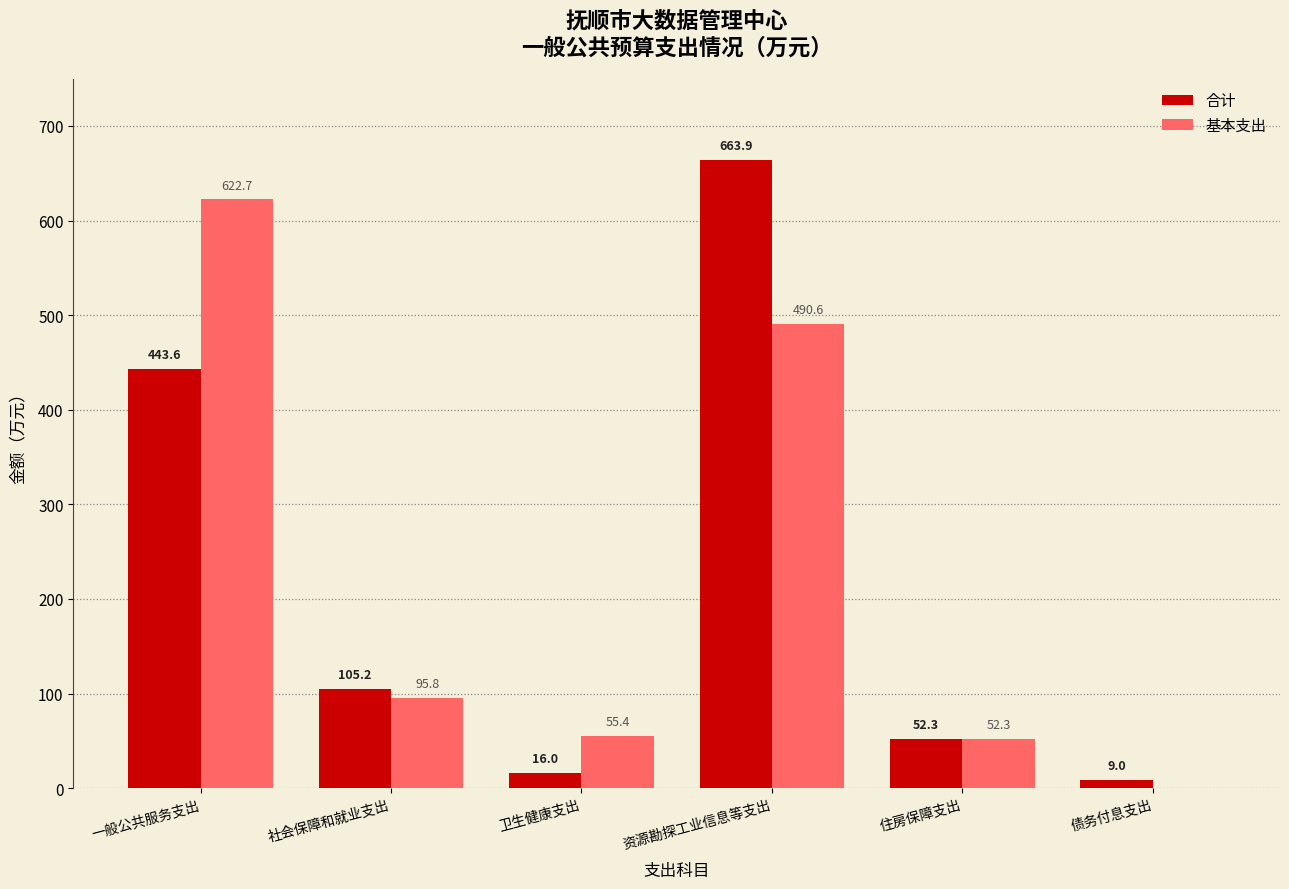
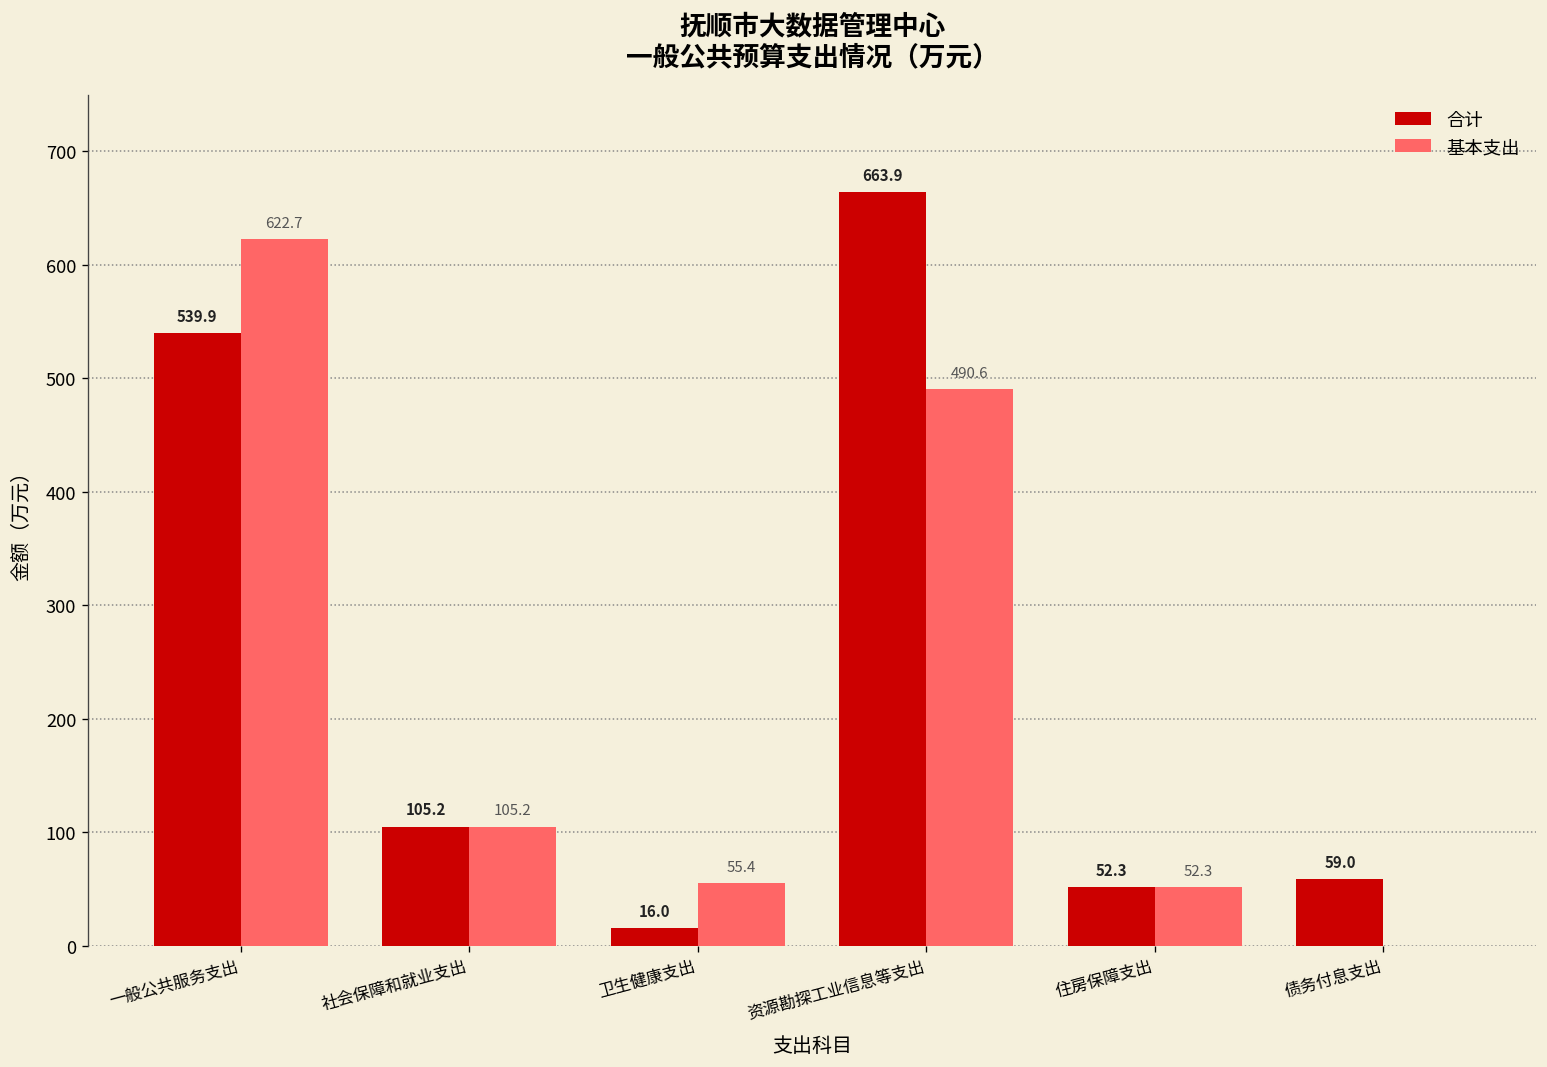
合计, 一般公共服务支出: 443.6 -> 539.9
基本支出, 社会保障和就业支出: 95.8 -> 105.2
合计, 债务付息支出: 9.0 -> 59.0
